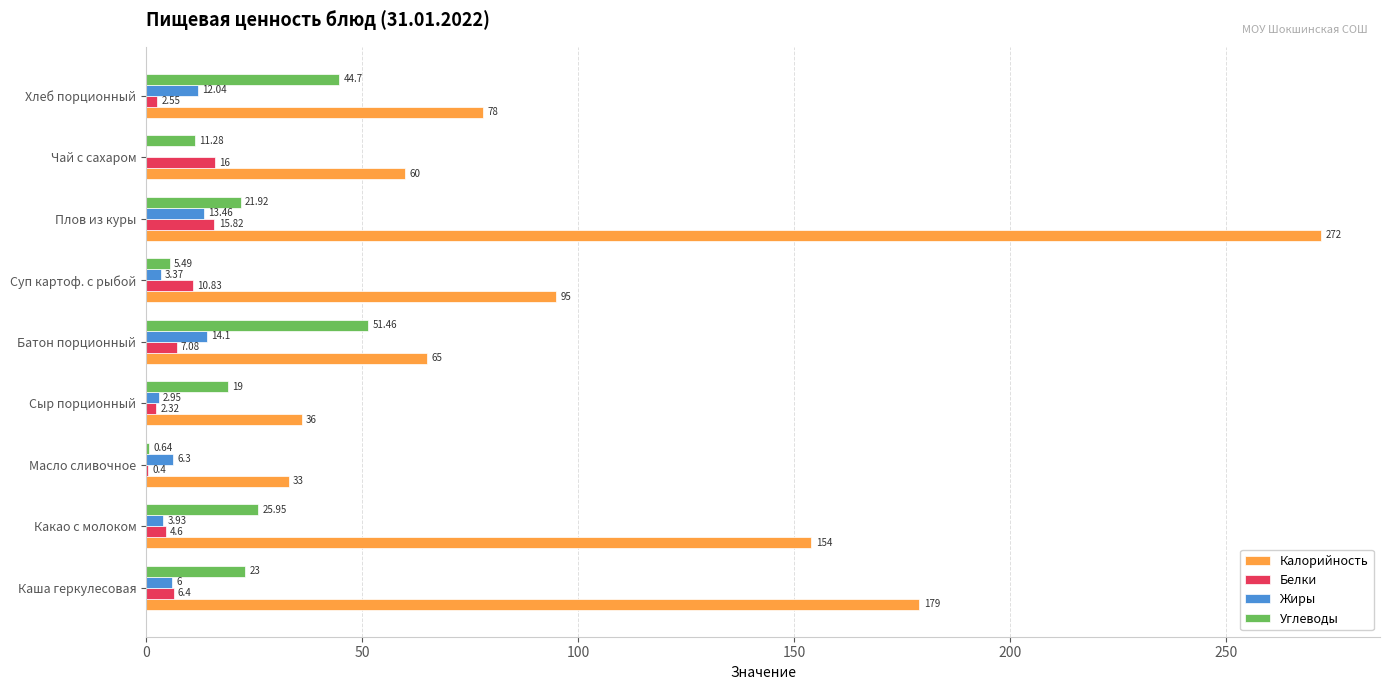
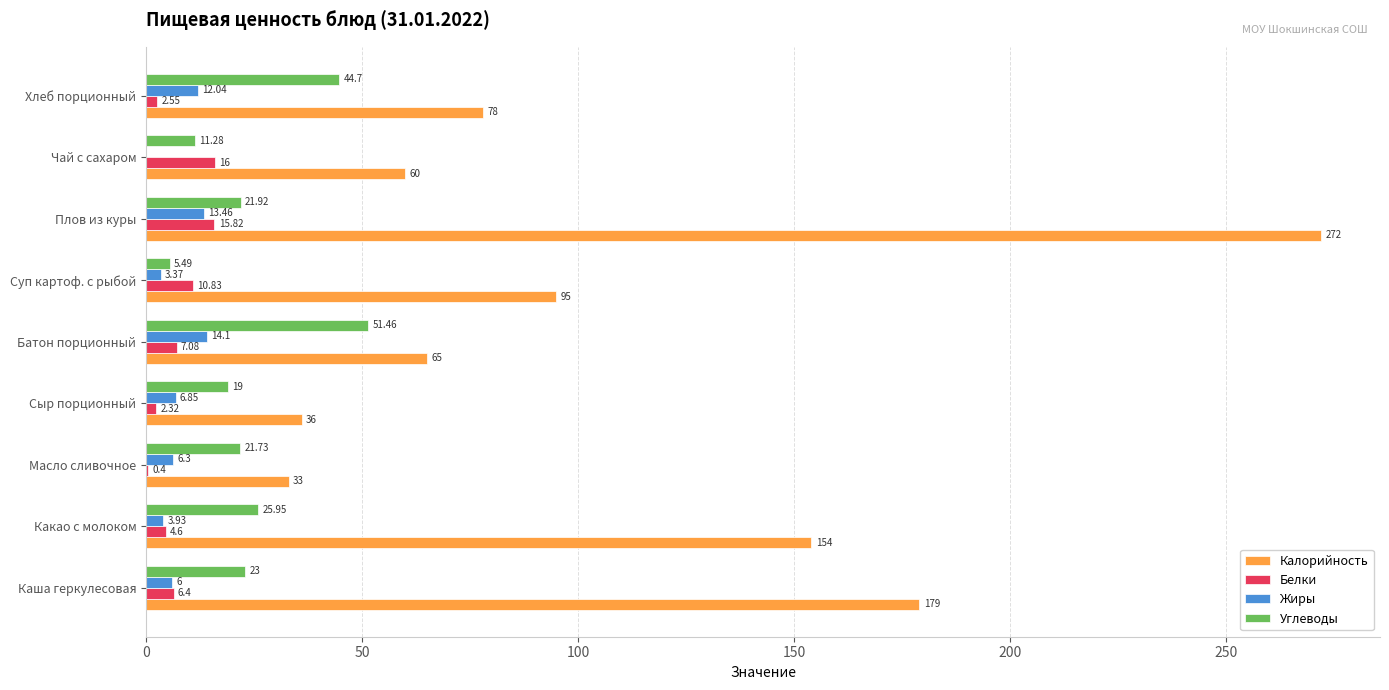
Жиры, Сыр порционный: 2.95 -> 6.85
Углеводы, Масло сливочное: 0.64 -> 21.73
